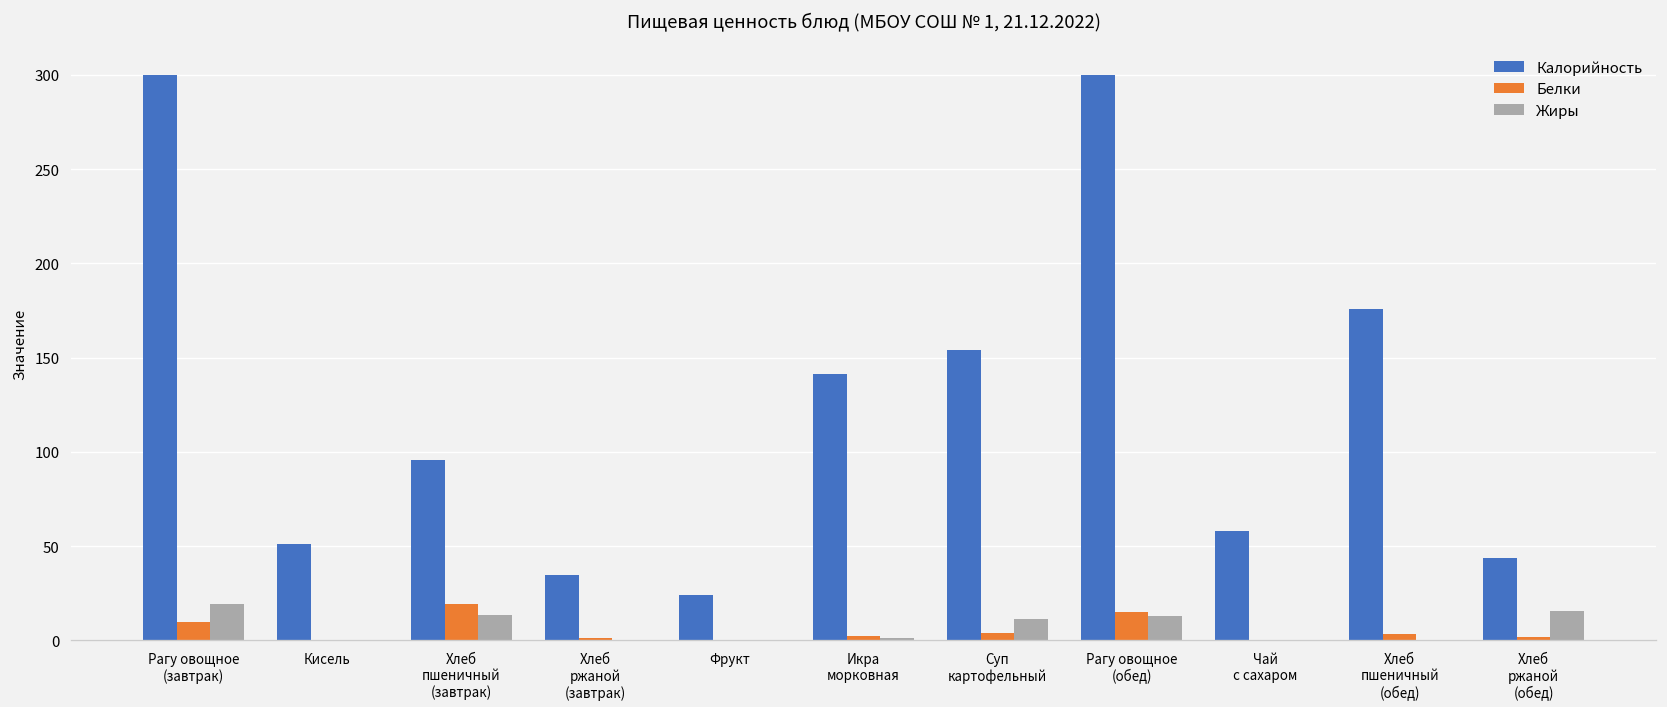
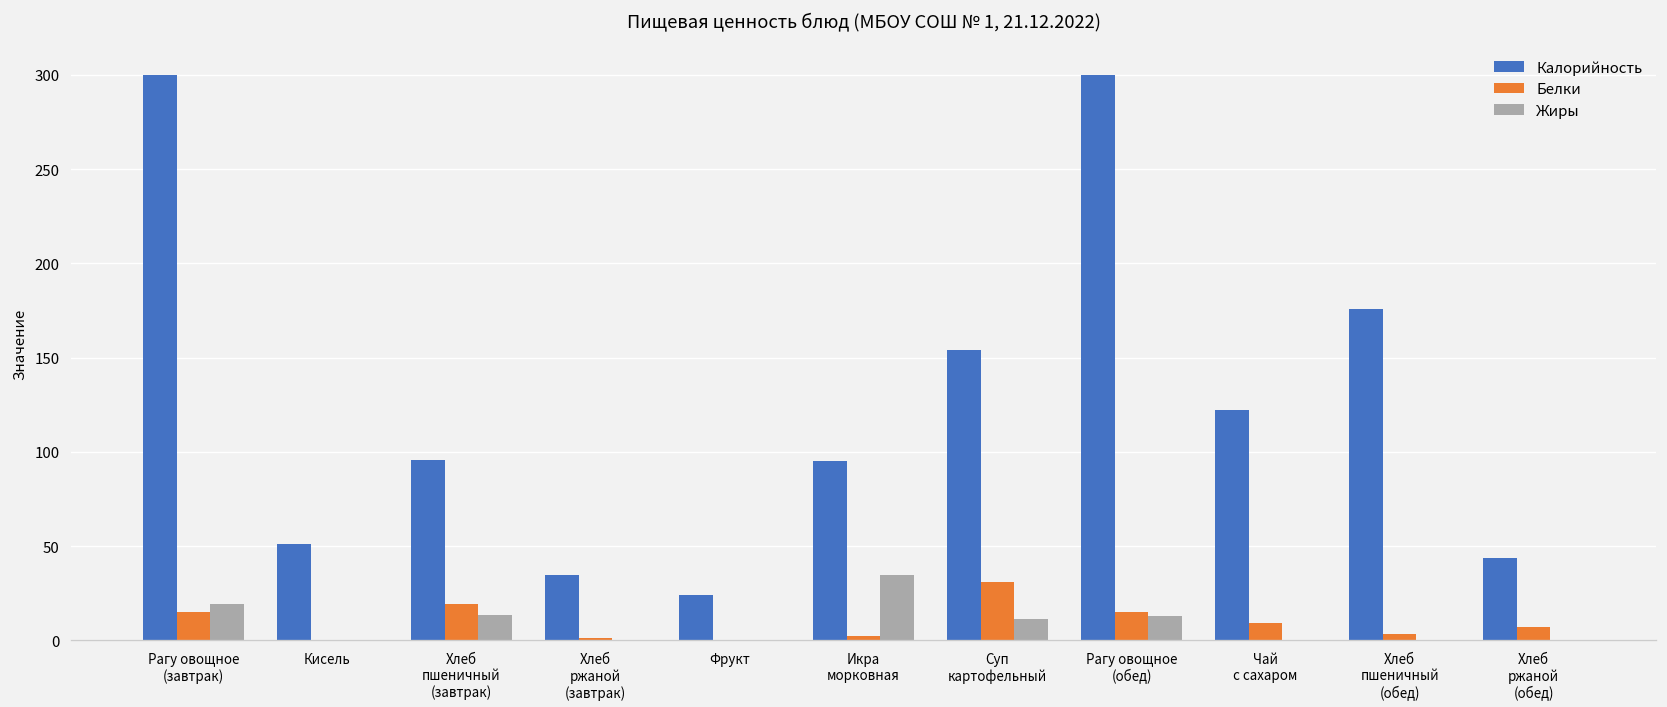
Белки, Рагу овощное (завтрак): 10 -> 15
Калорийность, Икра морковная: 141 -> 95
Жиры, Икра морковная: 1 -> 35
Белки, Суп картофельный: 4 -> 31
Калорийность, Чай с сахаром: 58 -> 122
Белки, Чай с сахаром: 0 -> 9
Белки, Хлеб ржаной (обед): 2 -> 7
Жиры, Хлеб ржаной (обед): 16 -> 0
